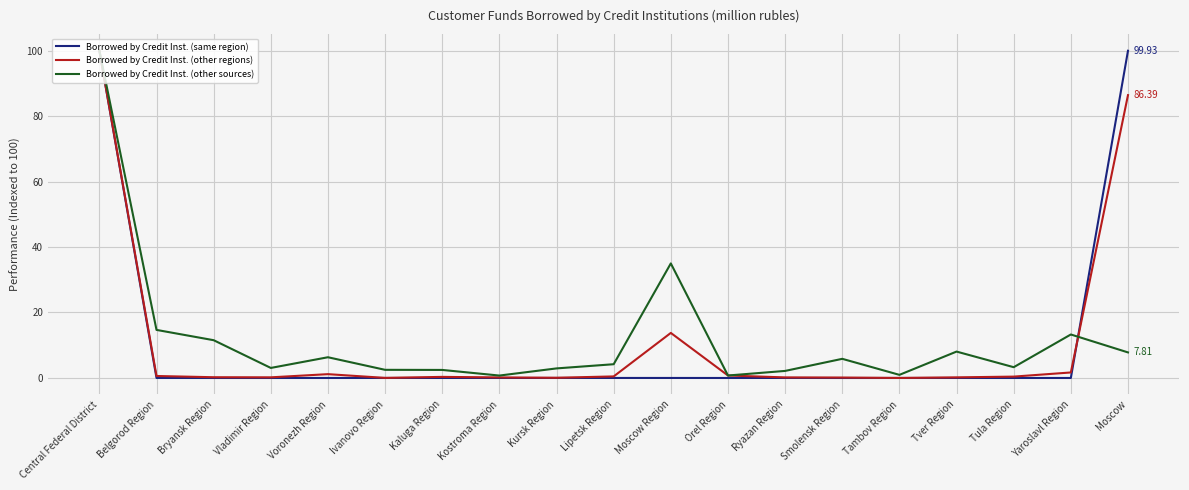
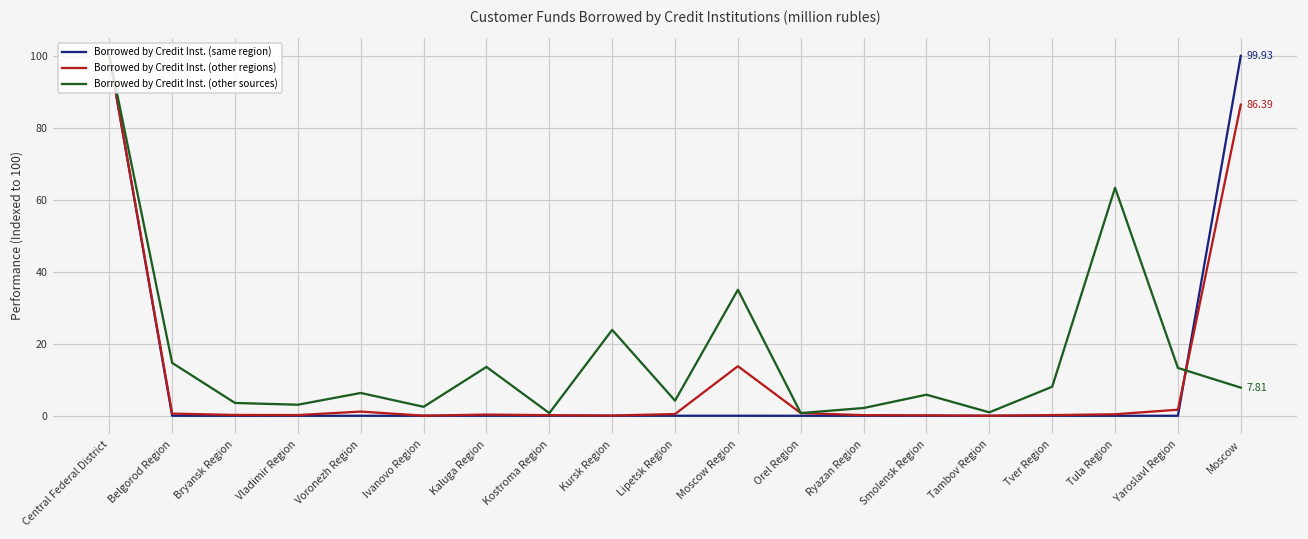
Borrowed by Credit Inst. (other sources), Bryansk Region: 12 -> 4
Borrowed by Credit Inst. (other sources), Kaluga Region: 2 -> 14
Borrowed by Credit Inst. (other sources), Kursk Region: 3 -> 24
Borrowed by Credit Inst. (other sources), Tula Region: 3 -> 63
